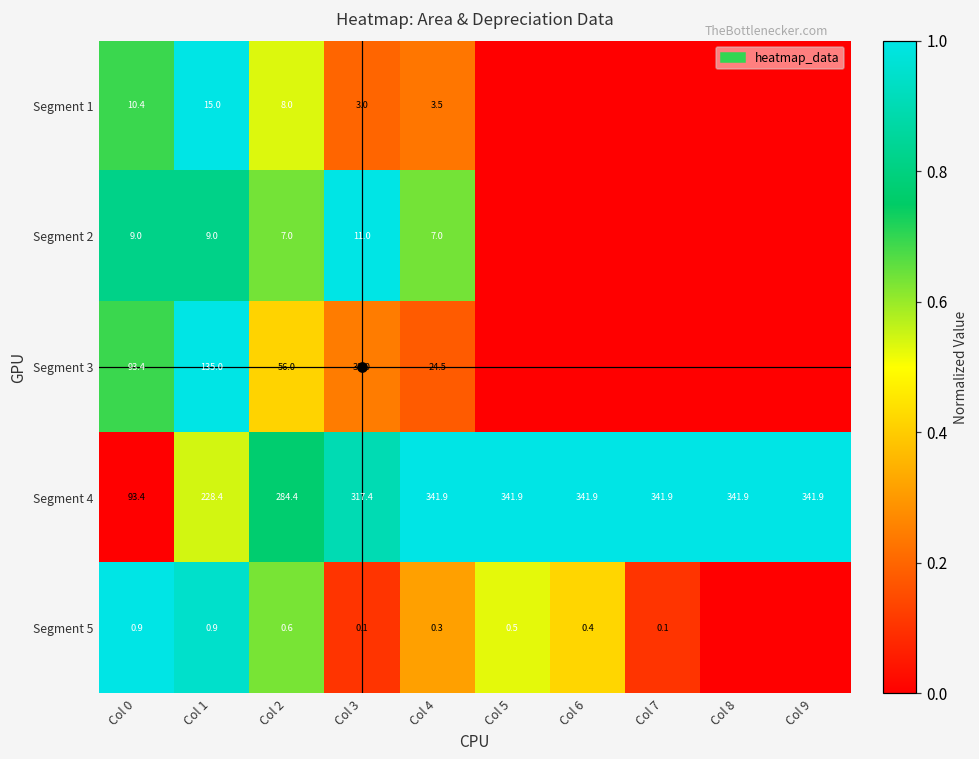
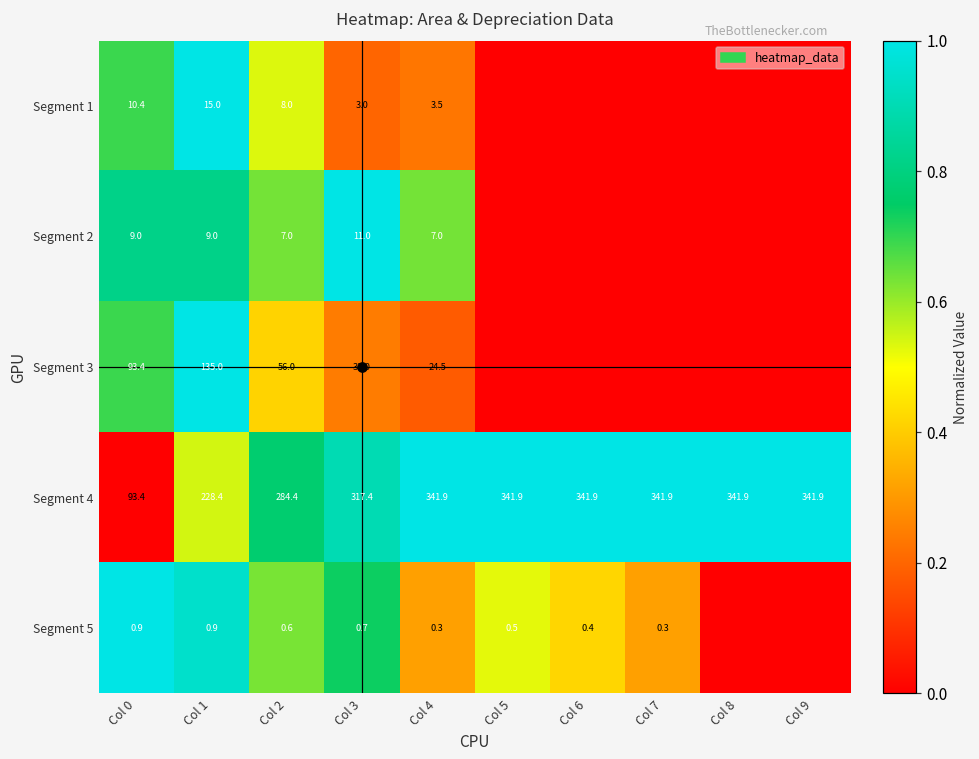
Segment 5, Col 3: 0.1 -> 0.7
Segment 5, Col 7: 0.1 -> 0.3
